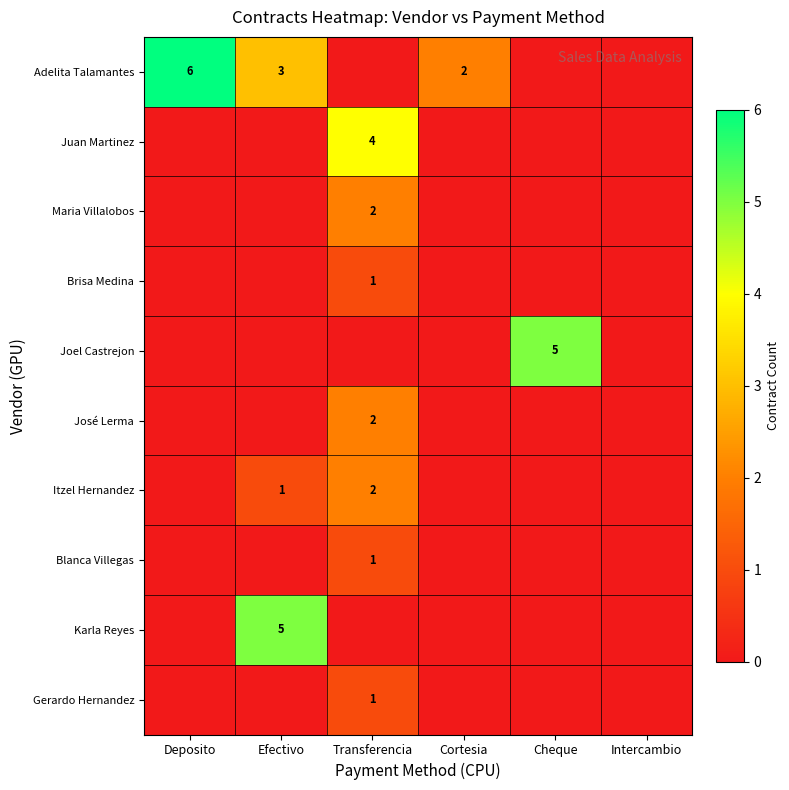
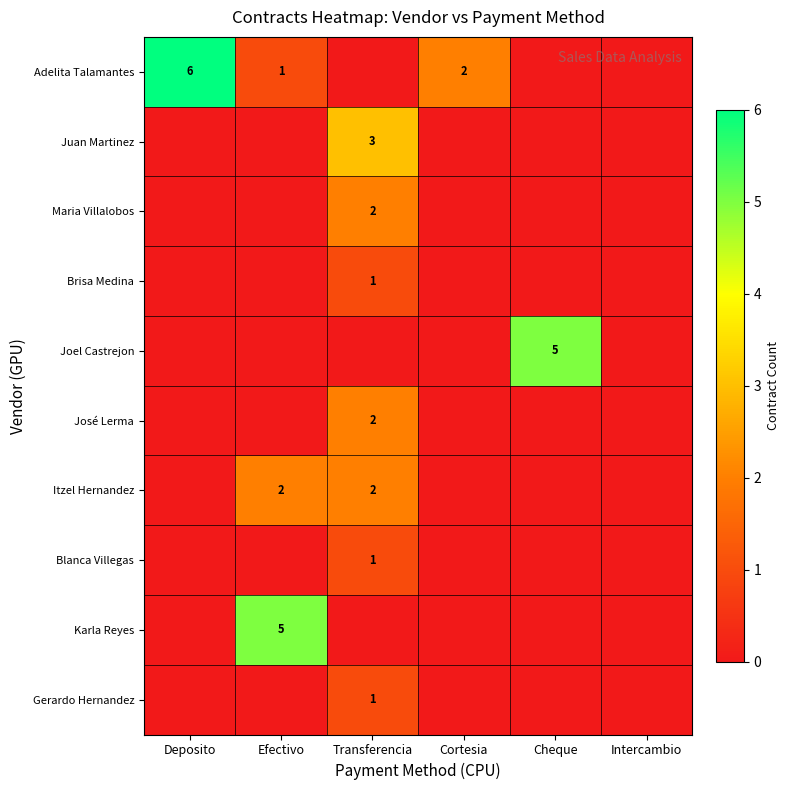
Adelita Talamantes, Efectivo: 3 -> 1
Juan Martinez, Transferencia: 4 -> 3
Itzel Hernandez, Efectivo: 1 -> 2
